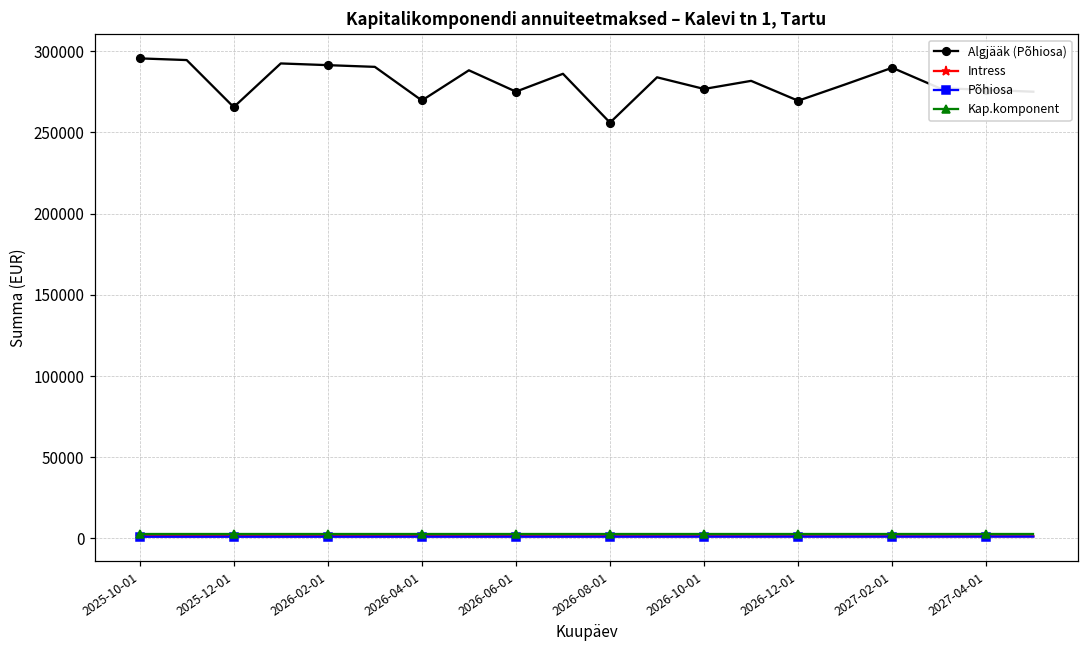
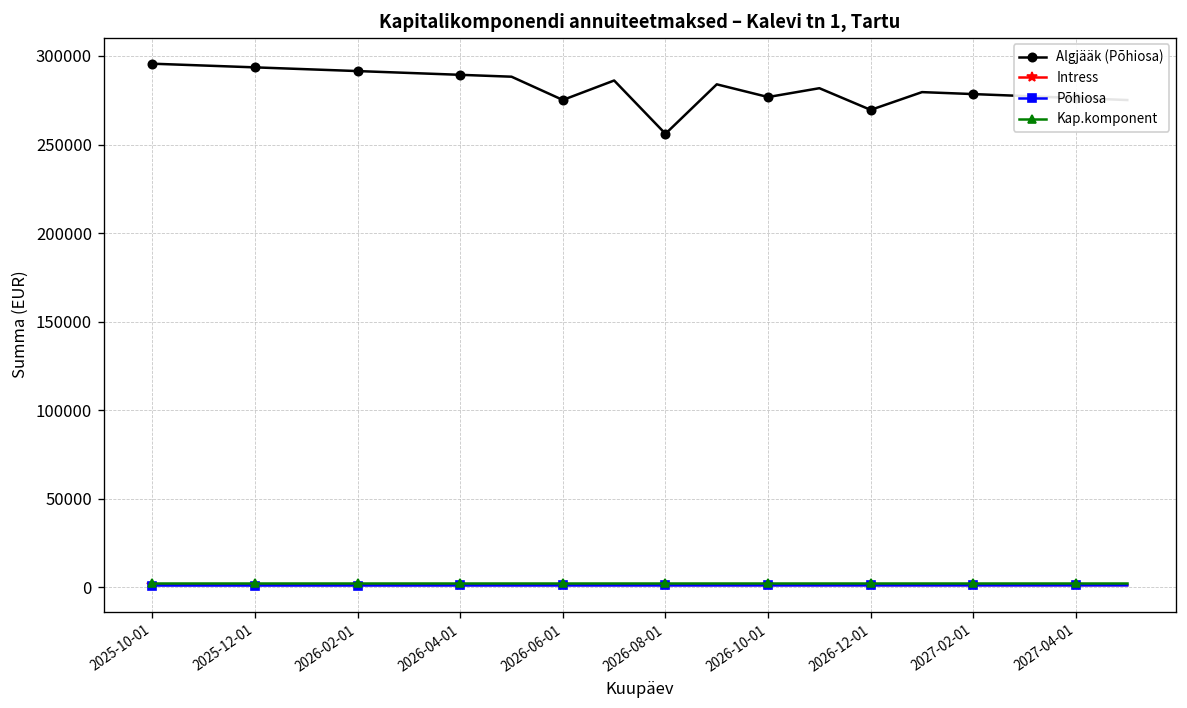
Algjääk (Põhiosa), 2025-12-01: 266000 -> 294000
Algjääk (Põhiosa), 2026-04-01: 270000 -> 289000
Algjääk (Põhiosa), 2027-02-01: 290000 -> 278000
